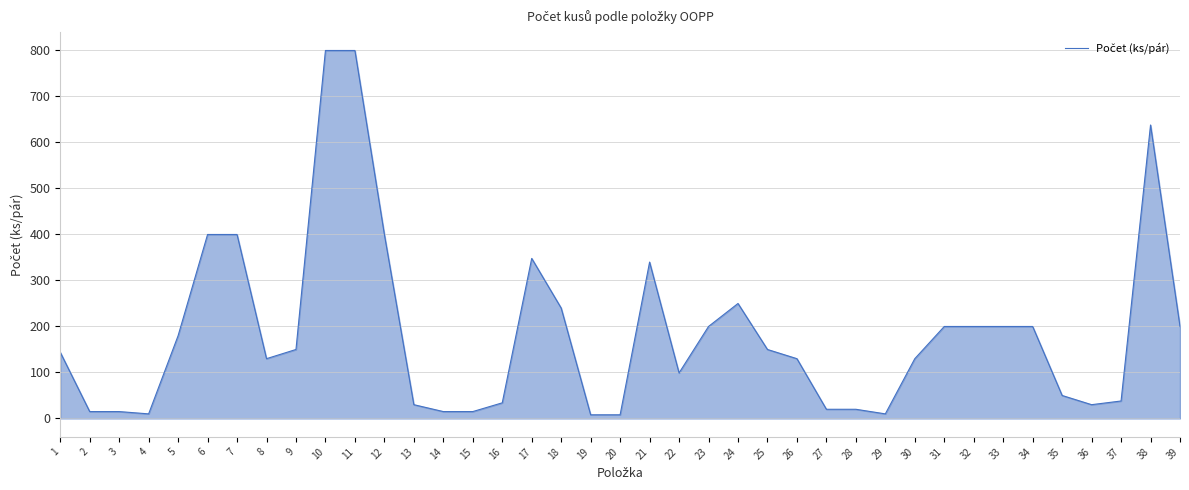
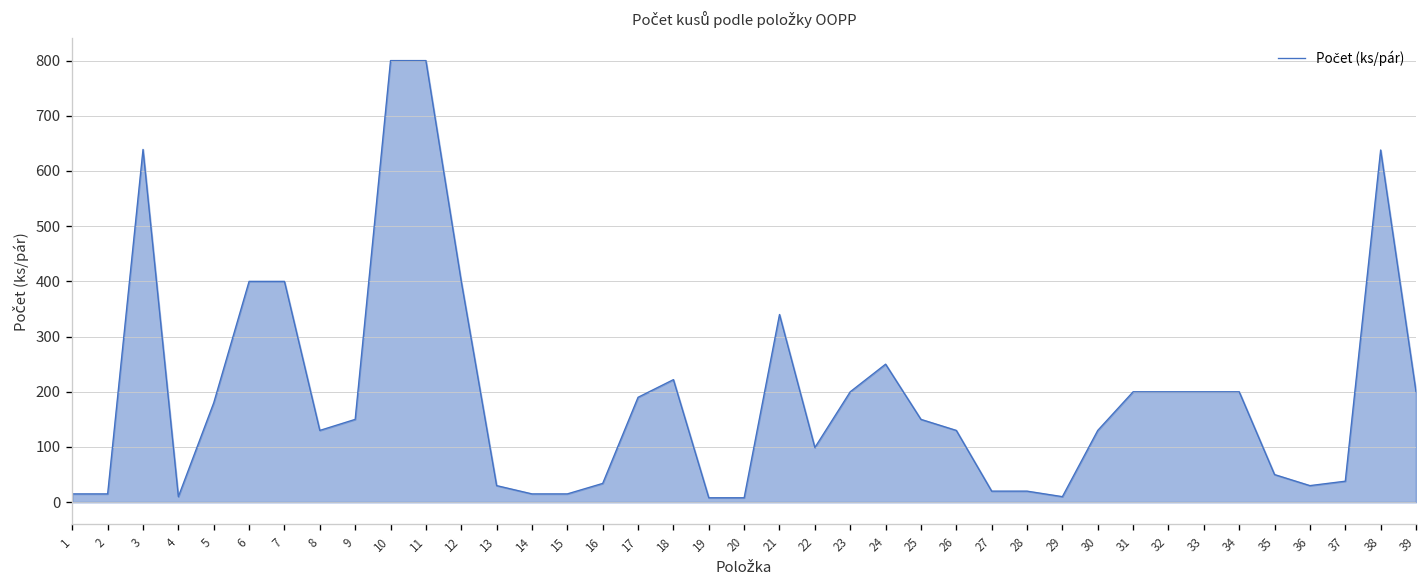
1: 140 -> 20
3: 20 -> 640
17: 350 -> 190
18: 240 -> 220
